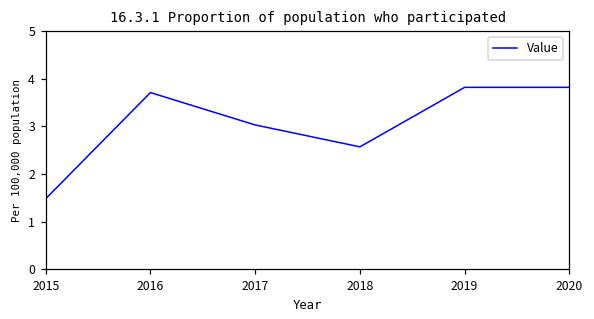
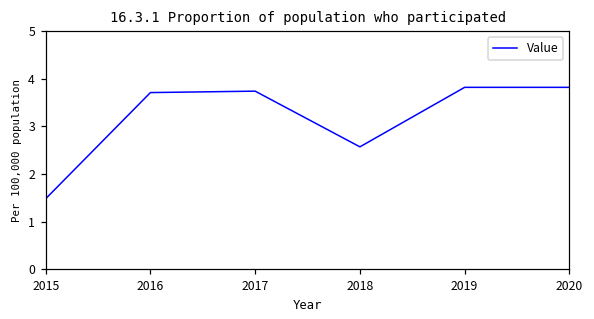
2017: 3.0 -> 3.7
